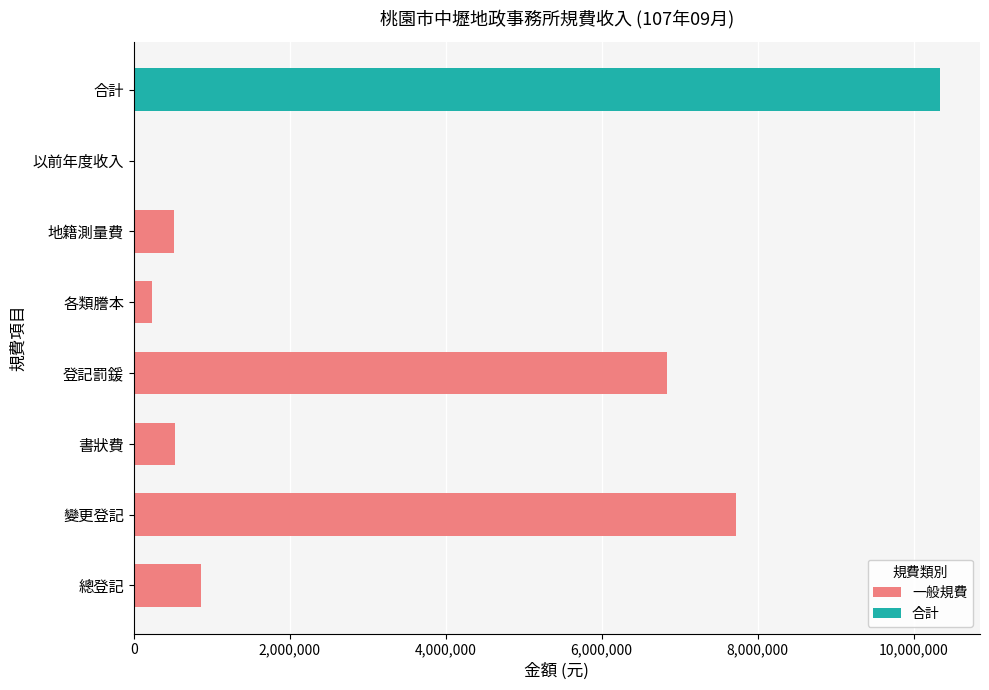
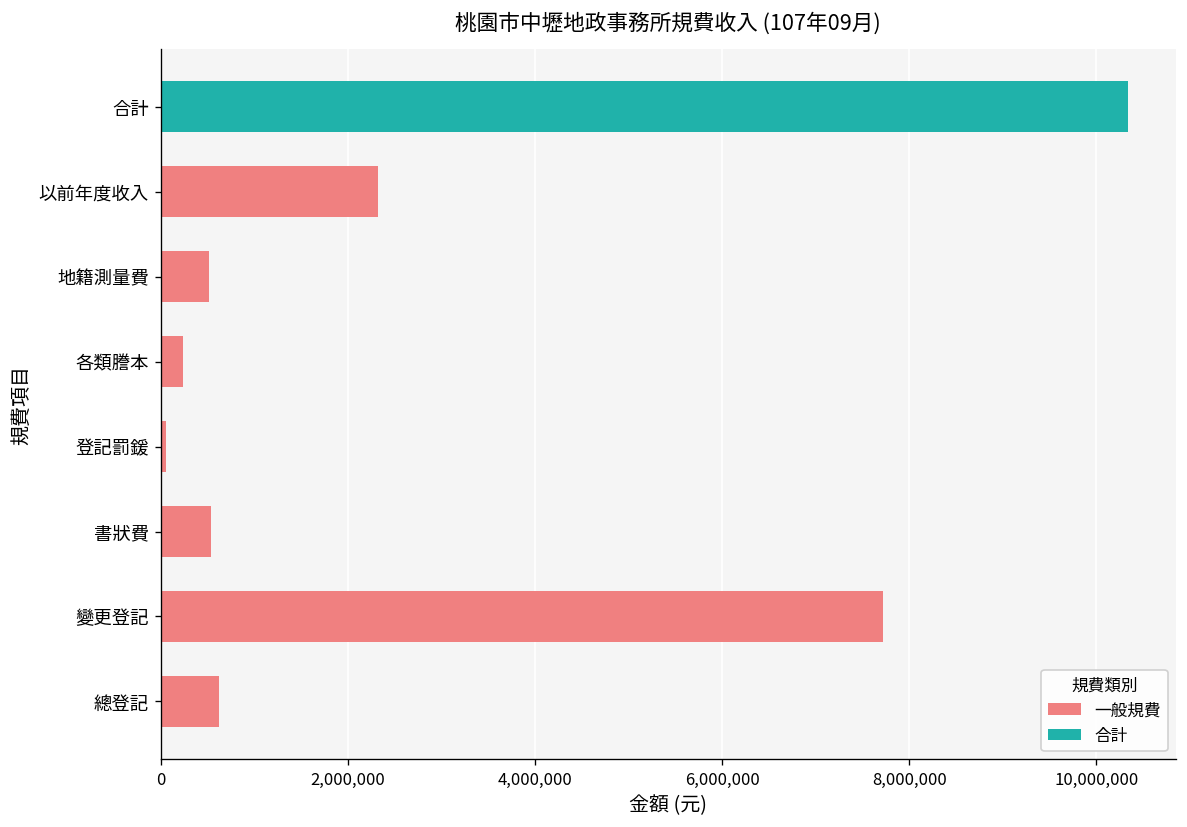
一般規費, 以前年度收入: 0 -> 2,300,000
一般規費, 登記罰鍰: 6,800,000 -> 100,000
一般規費, 總登記: 900,000 -> 600,000
